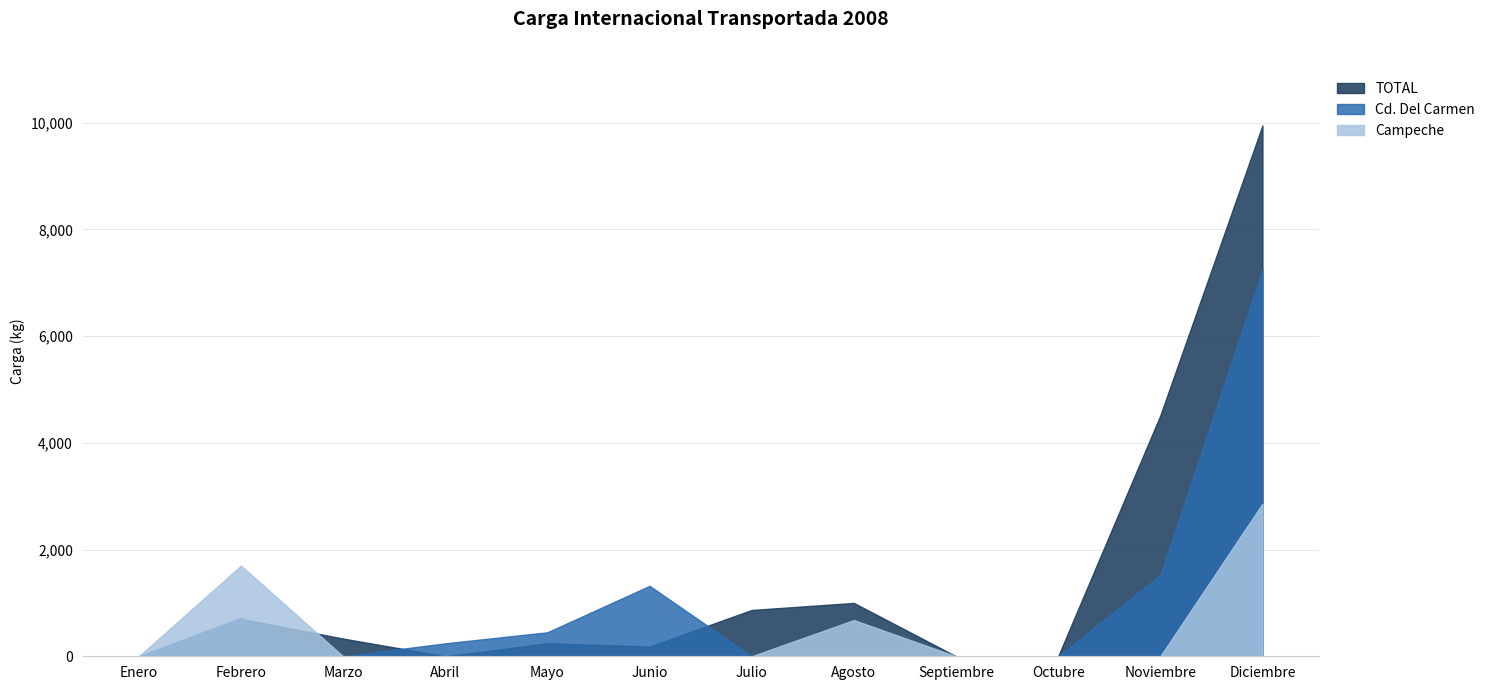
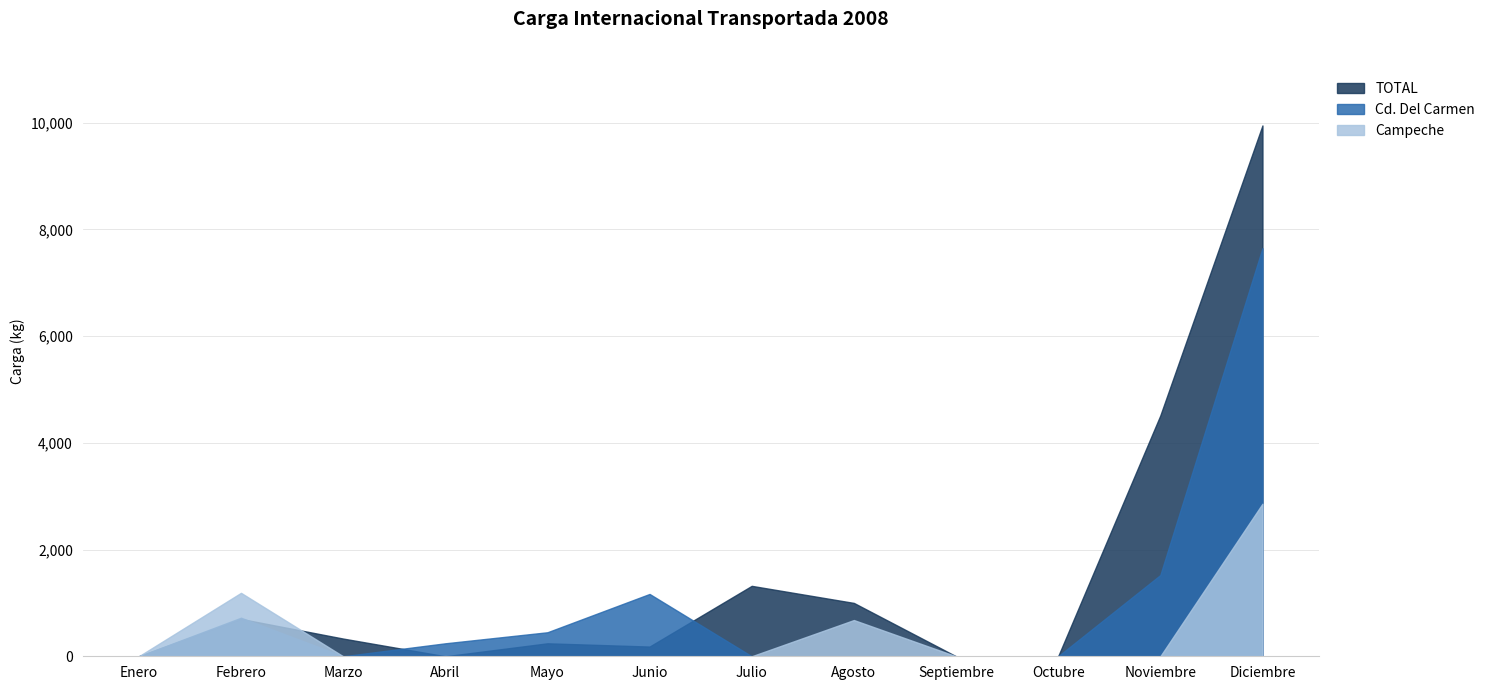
Campeche, Febrero: 1,700 -> 1,200
Cd. Del Carmen, Junio: 1,300 -> 1,200
TOTAL, Julio: 900 -> 1,300
Cd. Del Carmen, Diciembre: 7,200 -> 7,600
